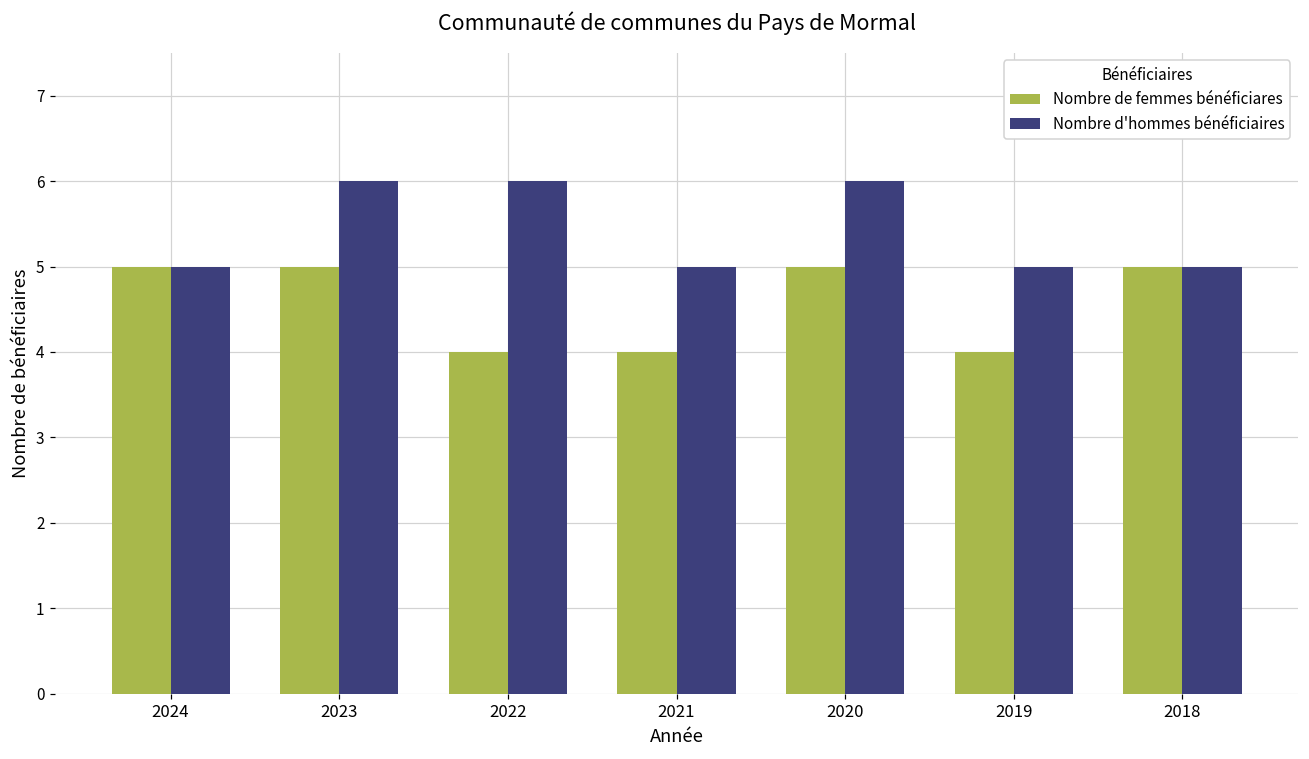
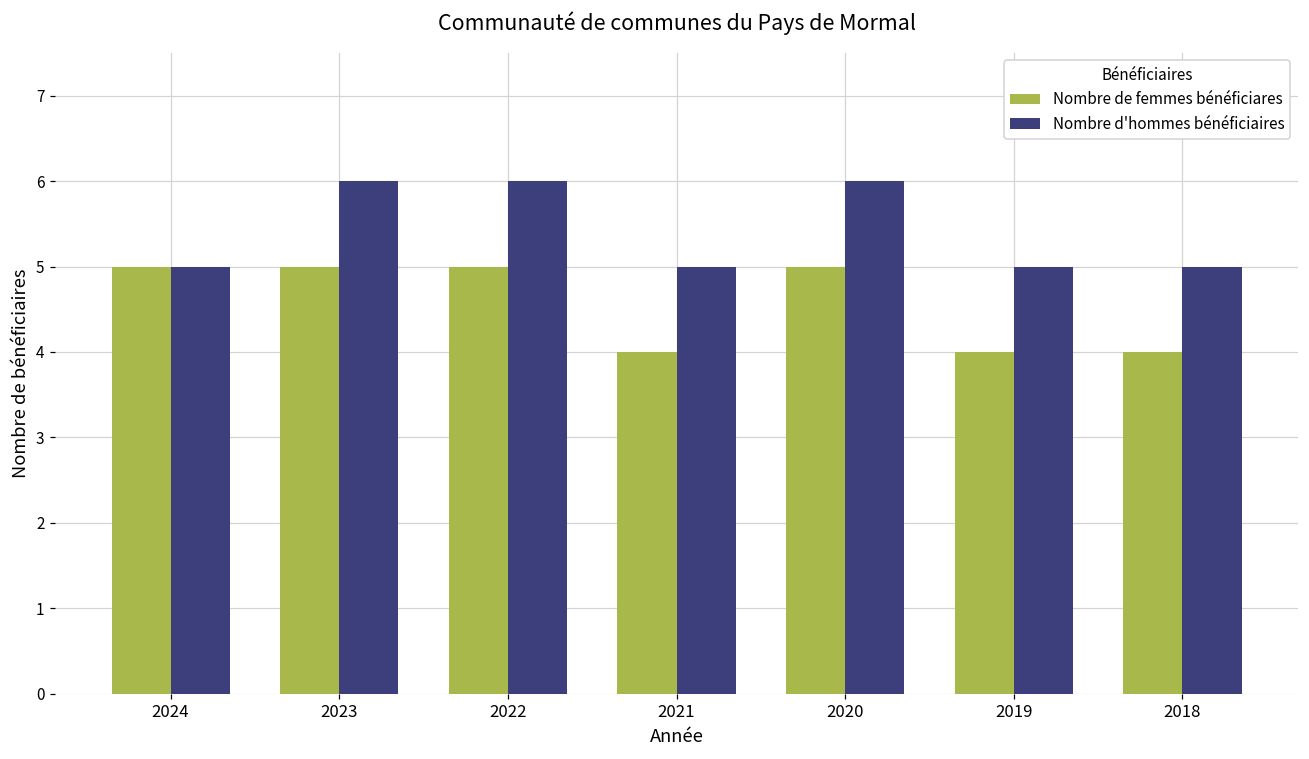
Nombre de femmes bénéficiares, 2022: 4 -> 5
Nombre de femmes bénéficiares, 2018: 5 -> 4
